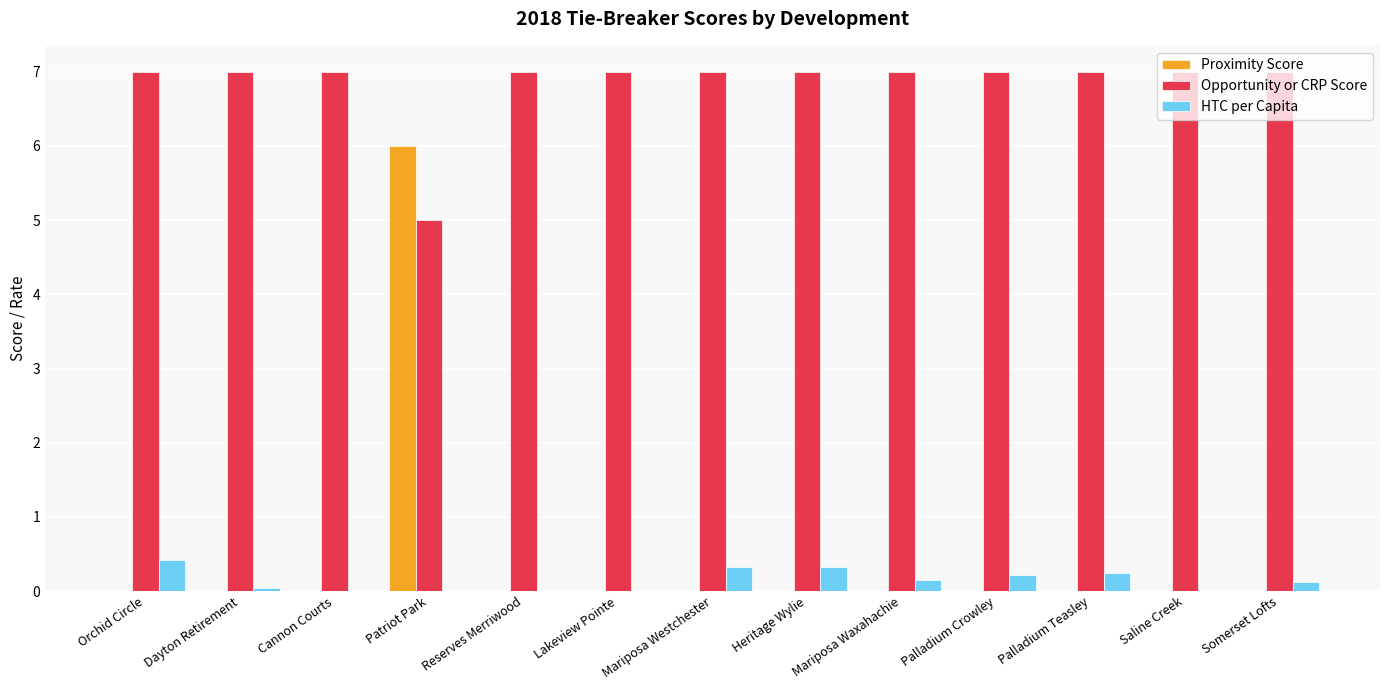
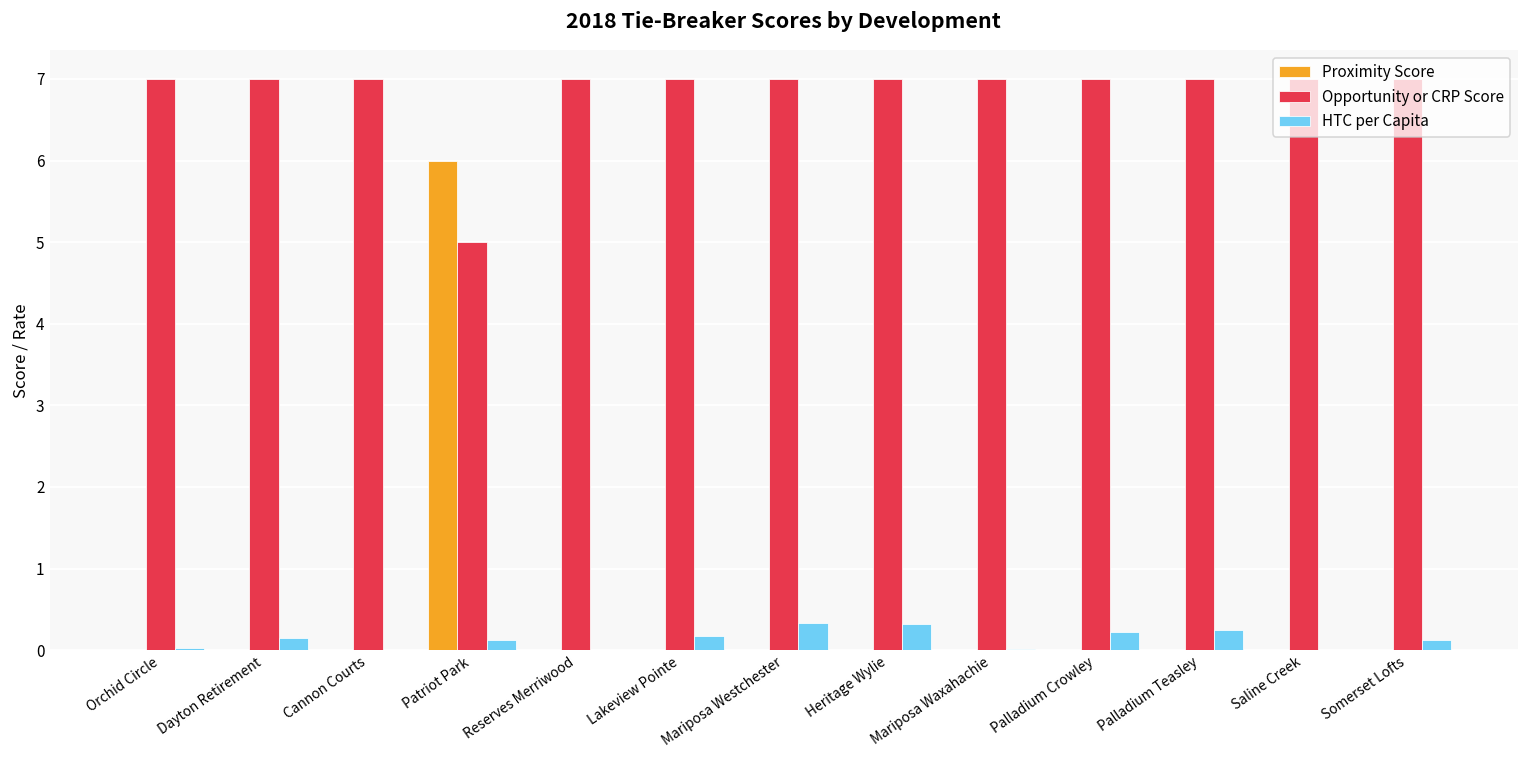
HTC per Capita, Orchid Circle: 0.4 -> 0.0
HTC per Capita, Dayton Retirement: 0.0 -> 0.2
HTC per Capita, Patriot Park: 0.0 -> 0.1
HTC per Capita, Lakeview Pointe: 0.0 -> 0.2
HTC per Capita, Mariposa Waxahachie: 0.1 -> 0.0
